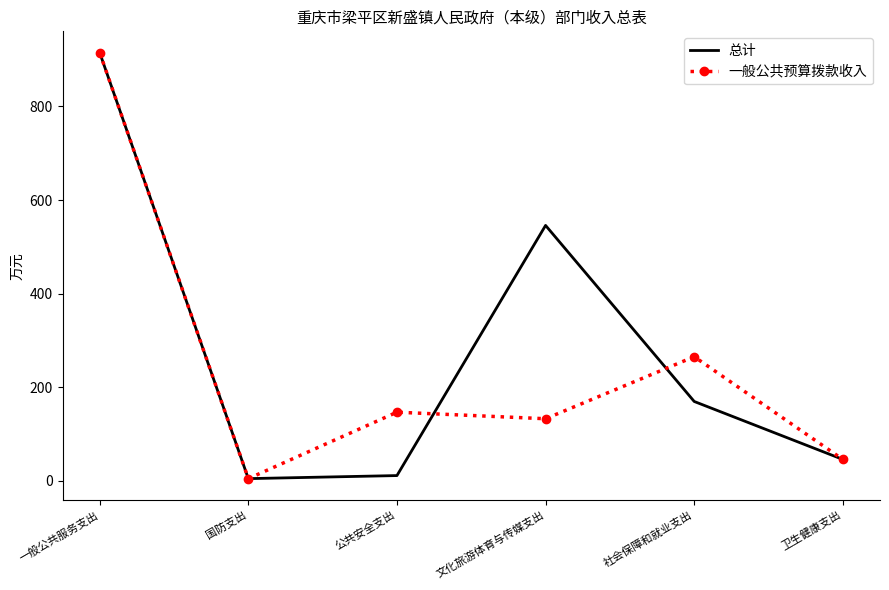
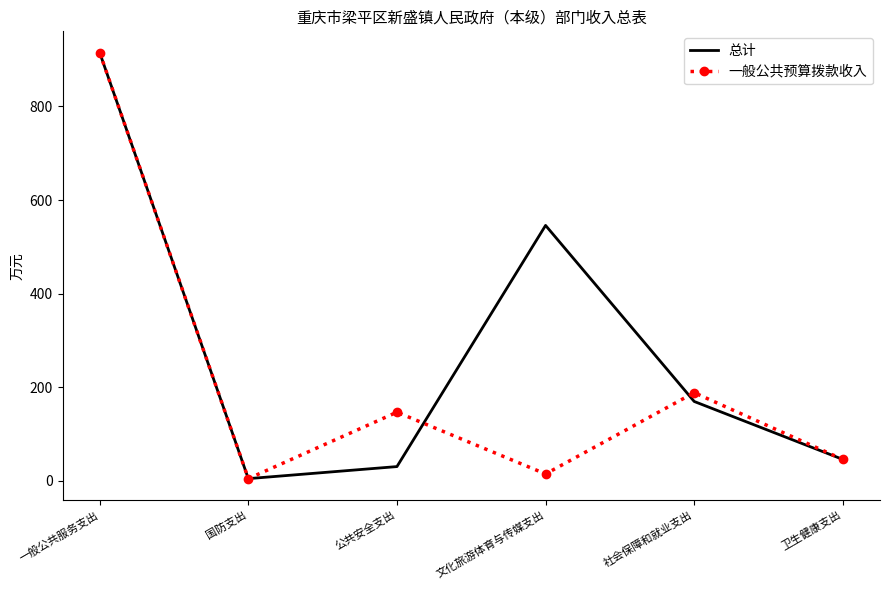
总计, 公共安全支出: 10 -> 30
一般公共预算拨款收入, 文化旅游体育与传媒支出: 130 -> 20
一般公共预算拨款收入, 社会保障和就业支出: 270 -> 190
